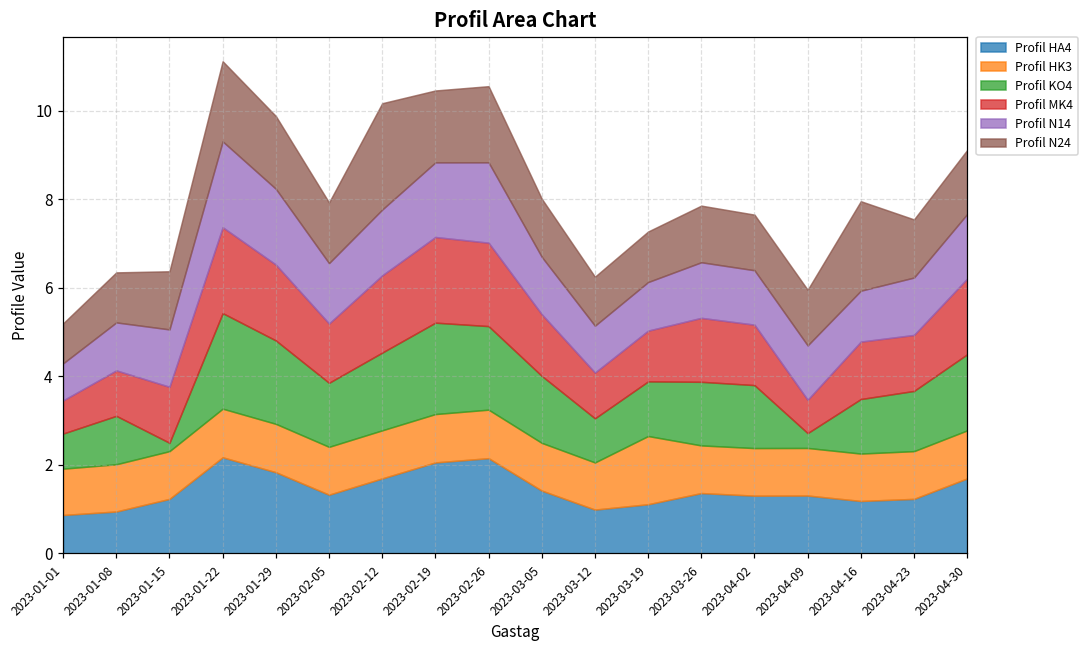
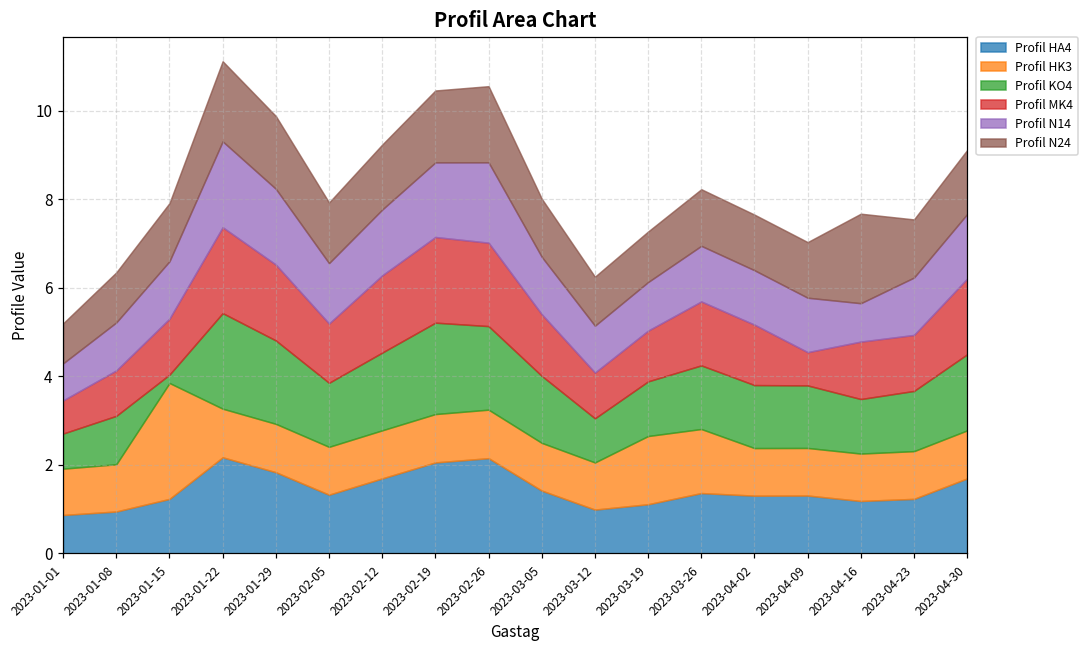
Profil HK3, 2023-01-15: 1.1 -> 2.6
Profil N24, 2023-02-12: 2.4 -> 1.5
Profil HK3, 2023-03-26: 1.1 -> 1.4
Profil KO4, 2023-04-09: 0.3 -> 1.4
Profil N14, 2023-04-16: 1.1 -> 0.9
